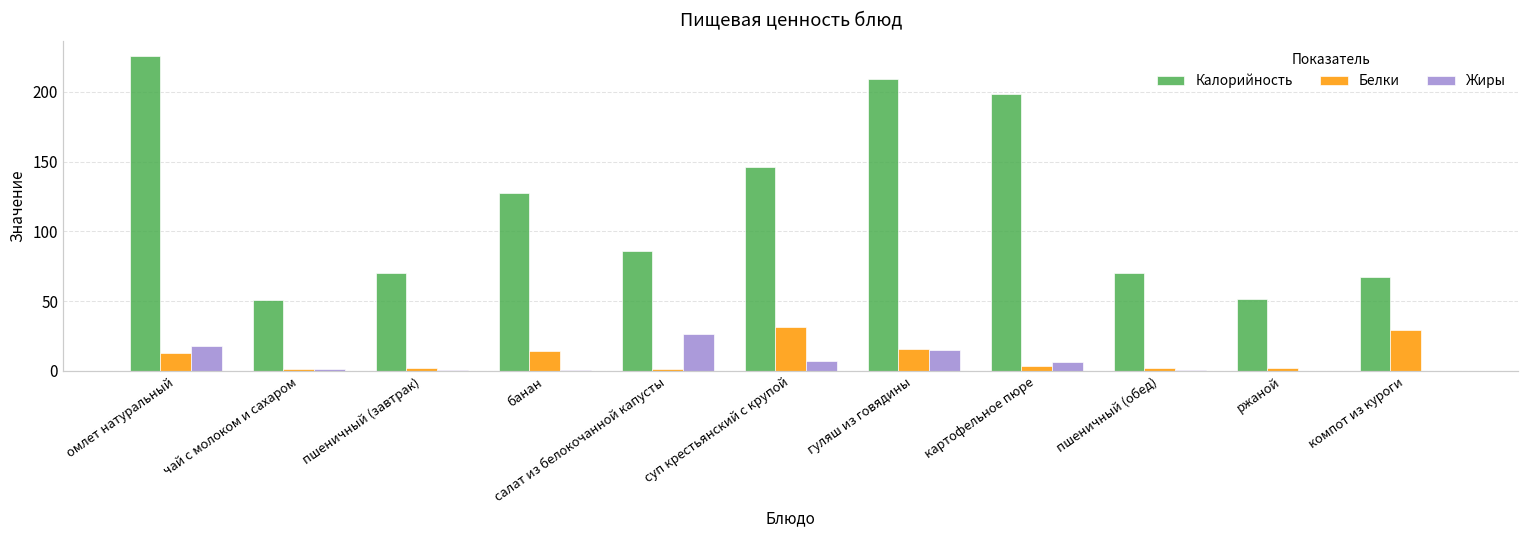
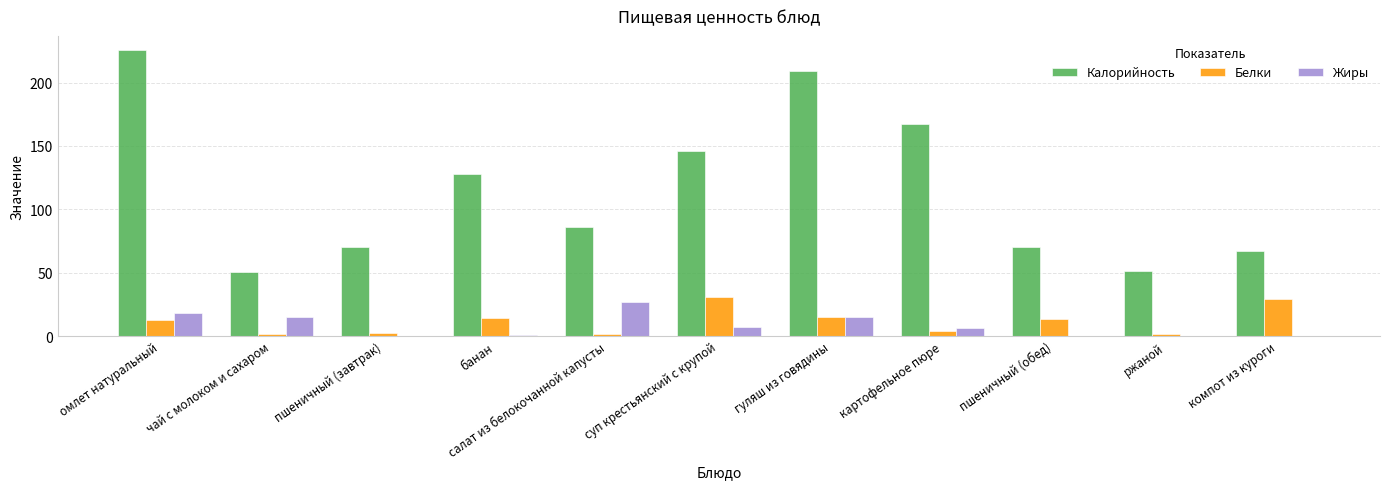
Жиры, чай с молоком и сахаром: 1 -> 15
Калорийность, картофельное пюре: 198 -> 167
Белки, пшеничный (обед): 2 -> 14
